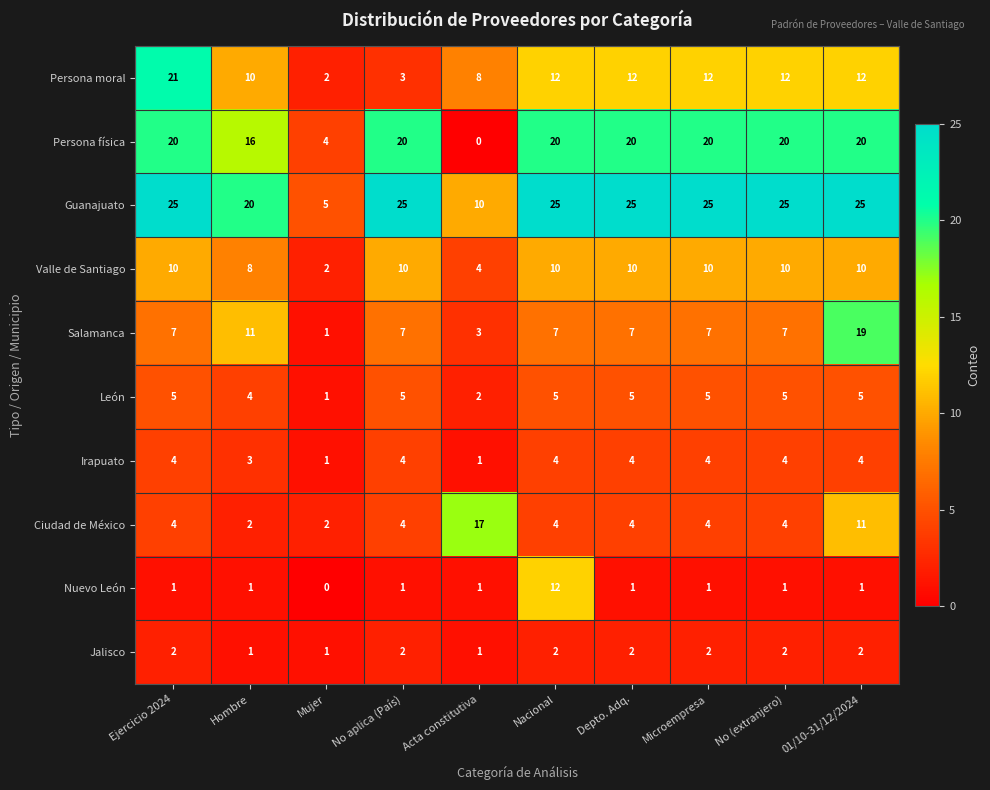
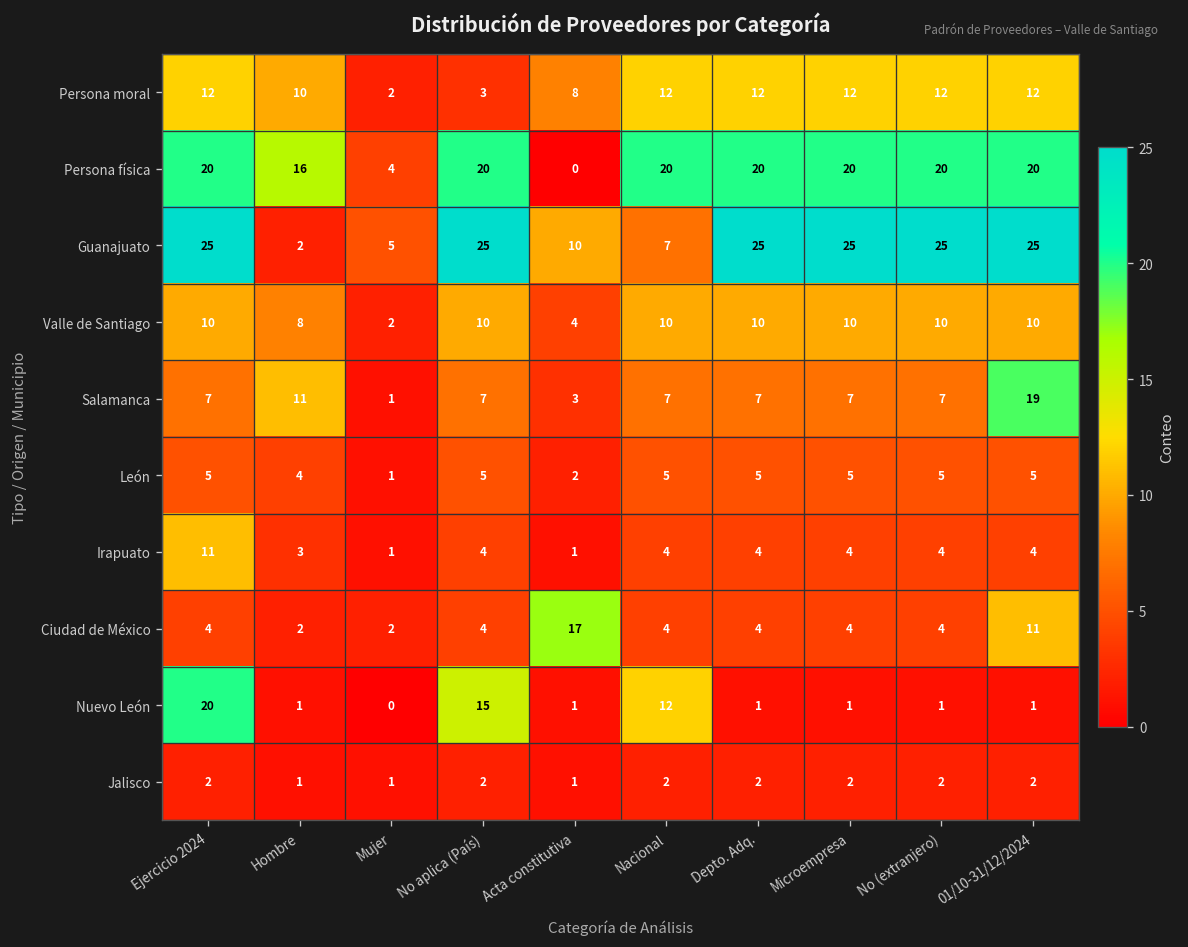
Persona moral, Ejercicio 2024: 21 -> 12
Guanajuato, Hombre: 20 -> 2
Guanajuato, Nacional: 25 -> 7
Irapuato, Ejercicio 2024: 4 -> 11
Nuevo León, Ejercicio 2024: 1 -> 20
Nuevo León, No aplica (País): 1 -> 15
